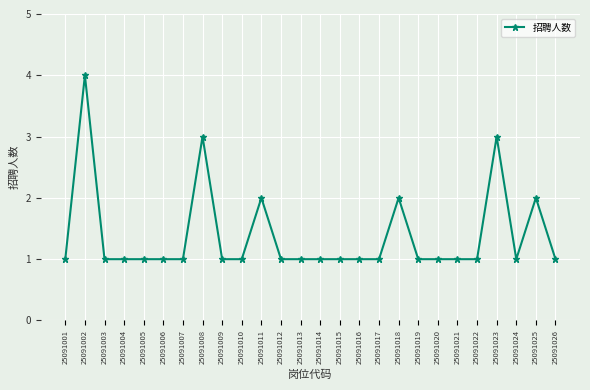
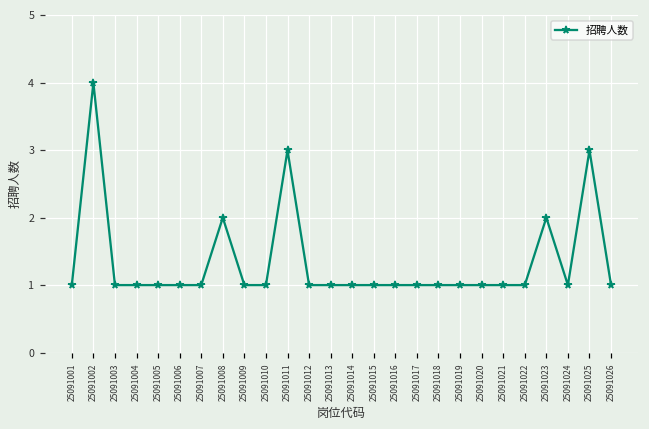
25091008: 3 -> 2
25091011: 2 -> 3
25091018: 2 -> 1
25091023: 3 -> 2
25091025: 2 -> 3
